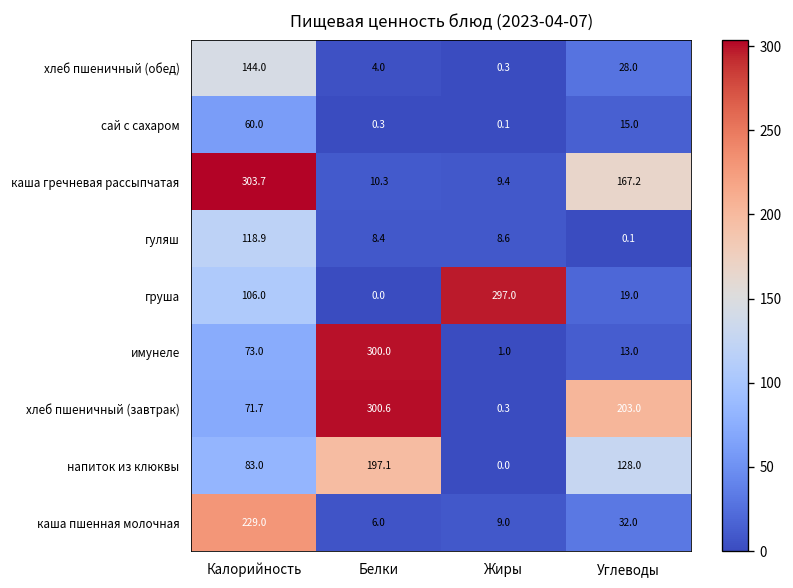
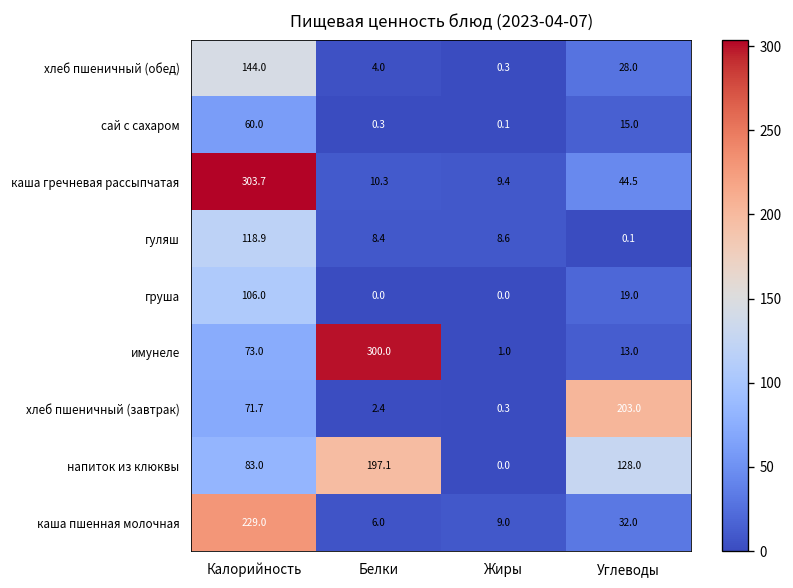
каша гречневая рассыпчатая, Углеводы: 167.2 -> 44.5
груша, Жиры: 297.0 -> 0.0
хлеб пшеничный (завтрак), Белки: 300.6 -> 2.4
